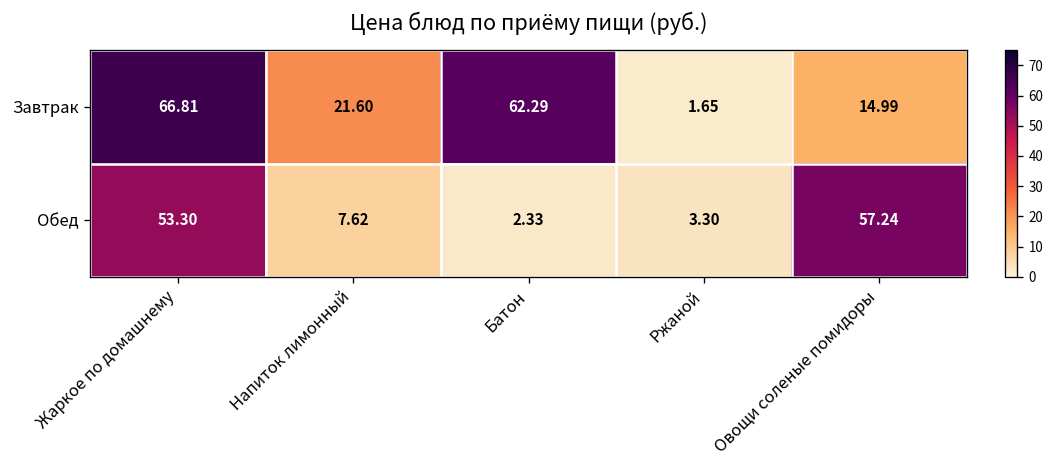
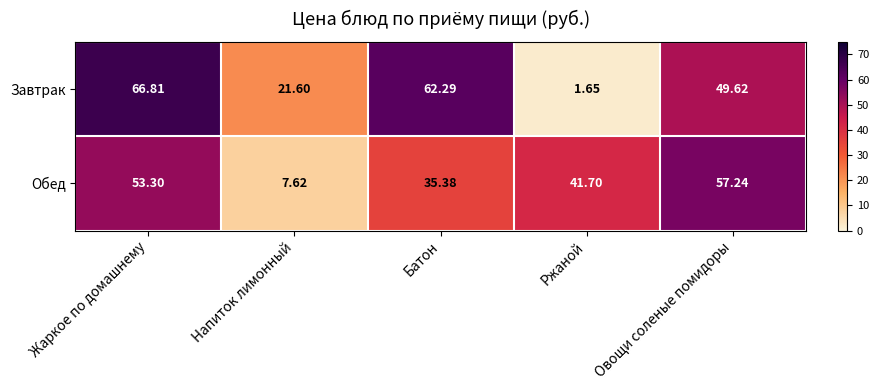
Завтрак, Овощи соленые помидоры: 14.99 -> 49.62
Обед, Батон: 2.33 -> 35.38
Обед, Ржаной: 3.30 -> 41.70
